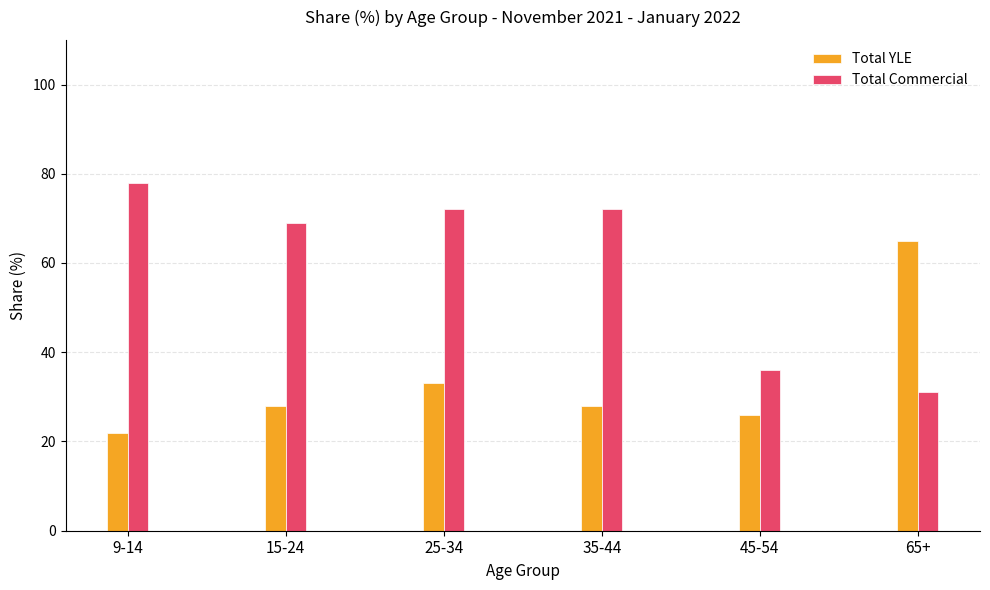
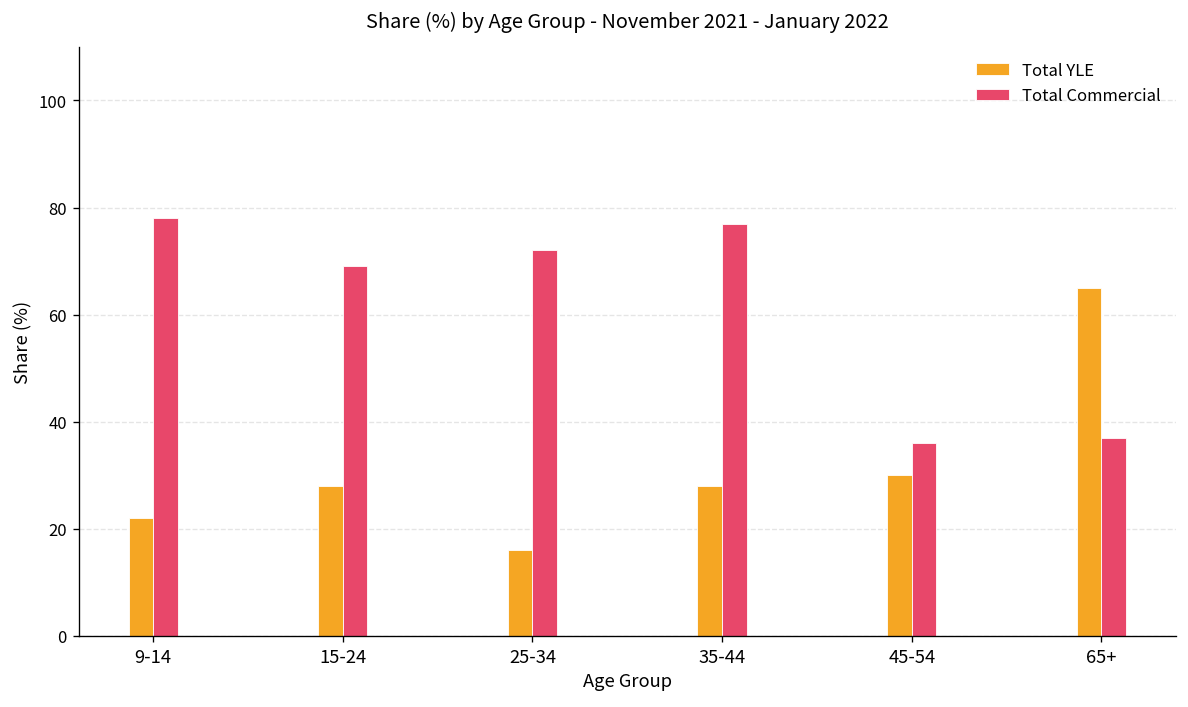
Total YLE, 25-34: 33 -> 16
Total Commercial, 35-44: 72 -> 77
Total YLE, 45-54: 26 -> 30
Total Commercial, 65+: 31 -> 37
